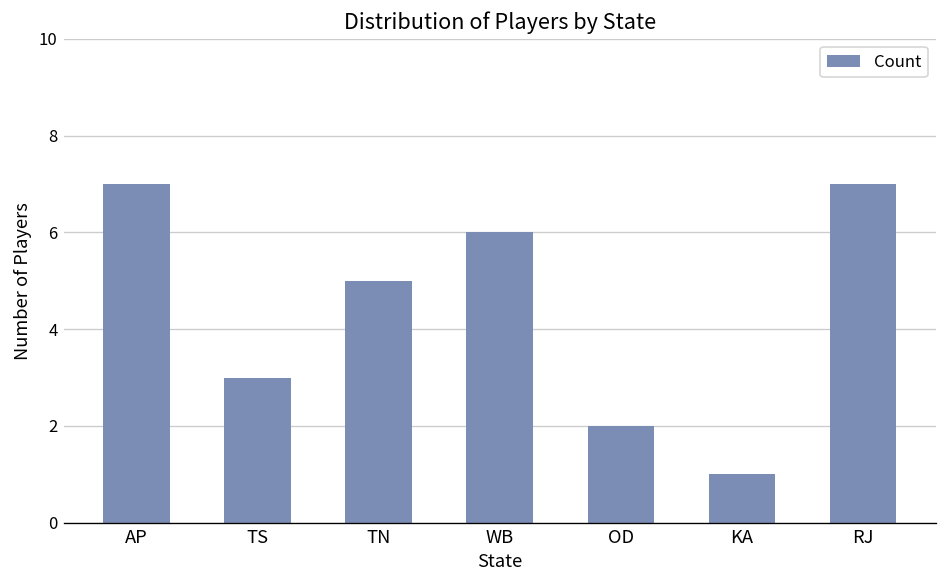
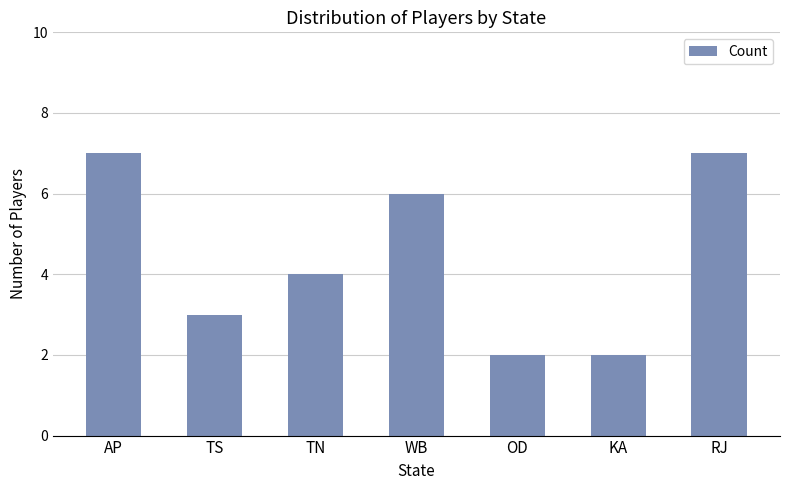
TN: 5 -> 4
KA: 1 -> 2
